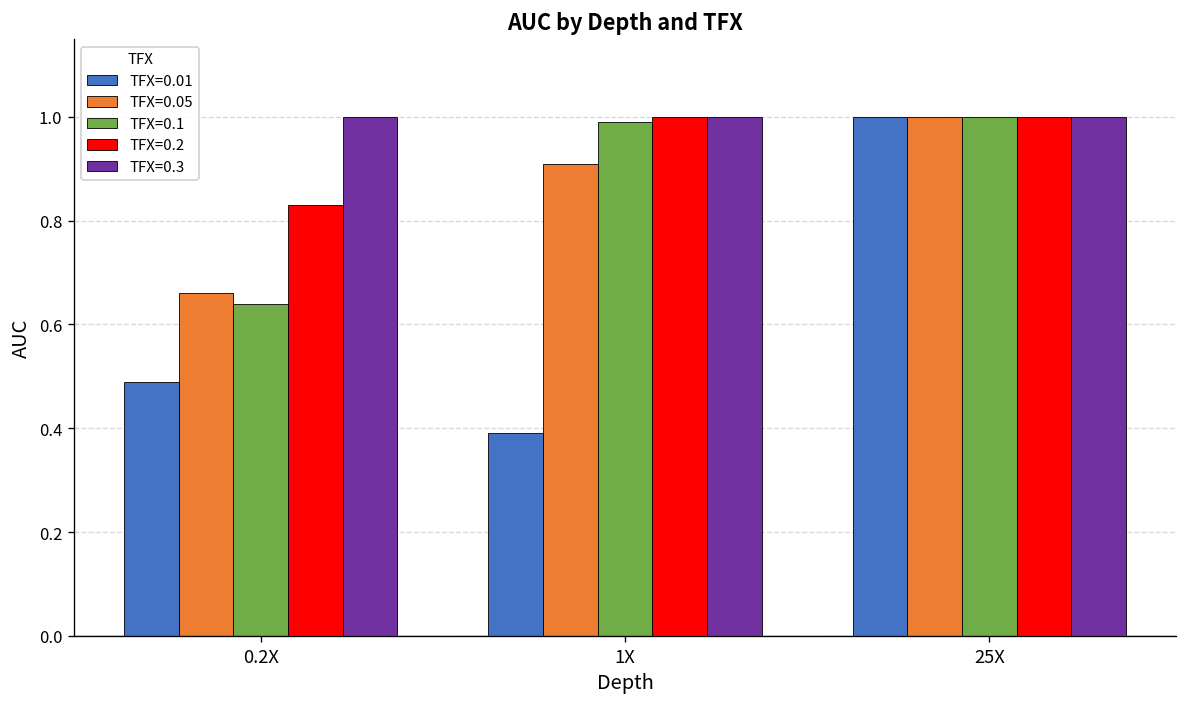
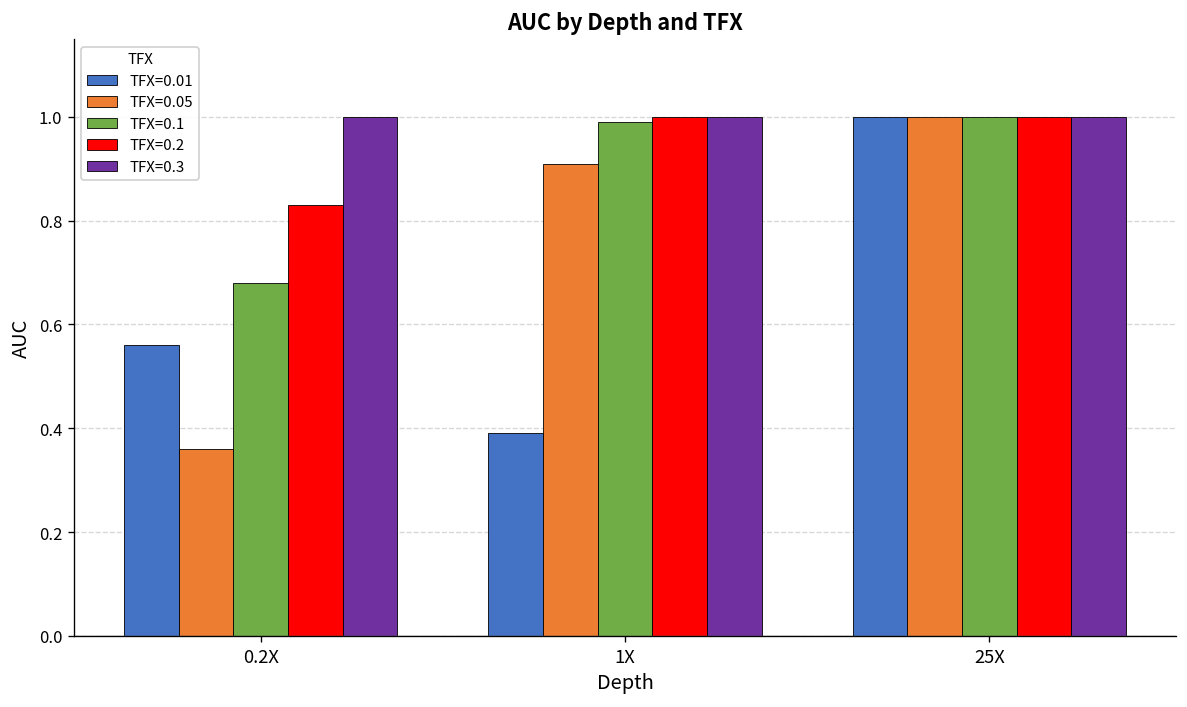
TFX=0.01, 0.2X: 0.49 -> 0.56
TFX=0.05, 0.2X: 0.66 -> 0.36
TFX=0.1, 0.2X: 0.64 -> 0.68
